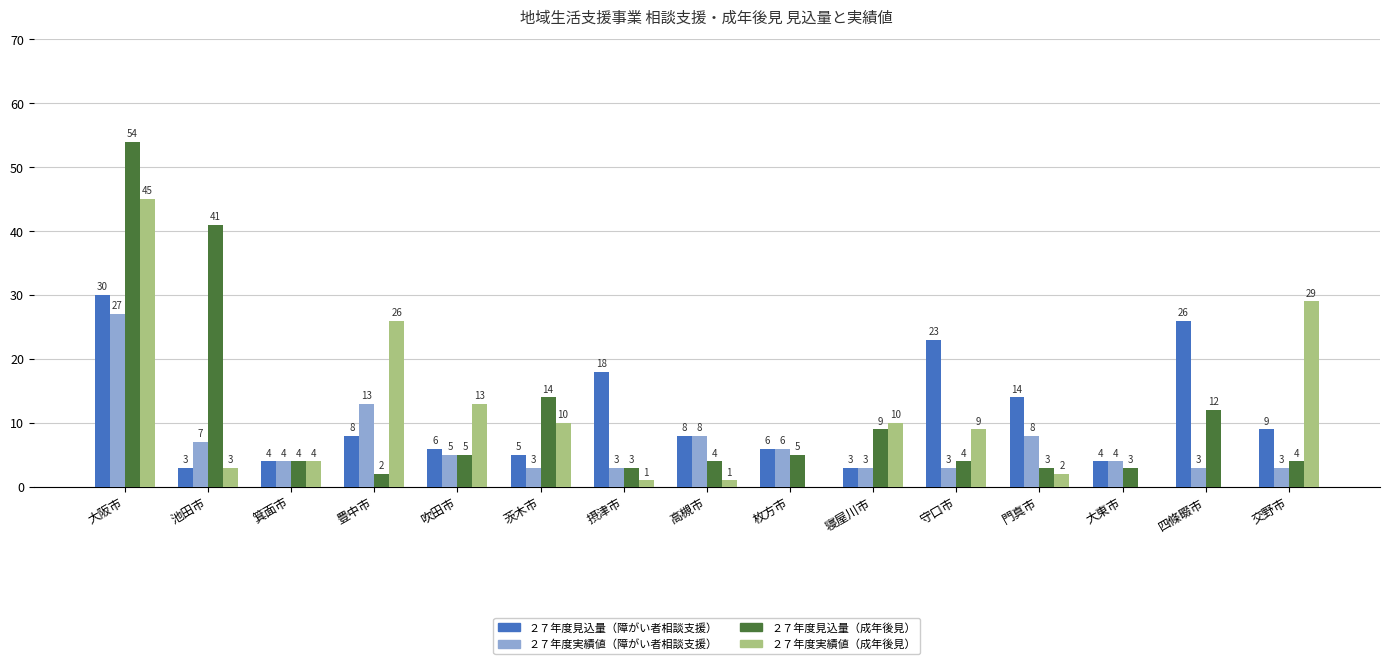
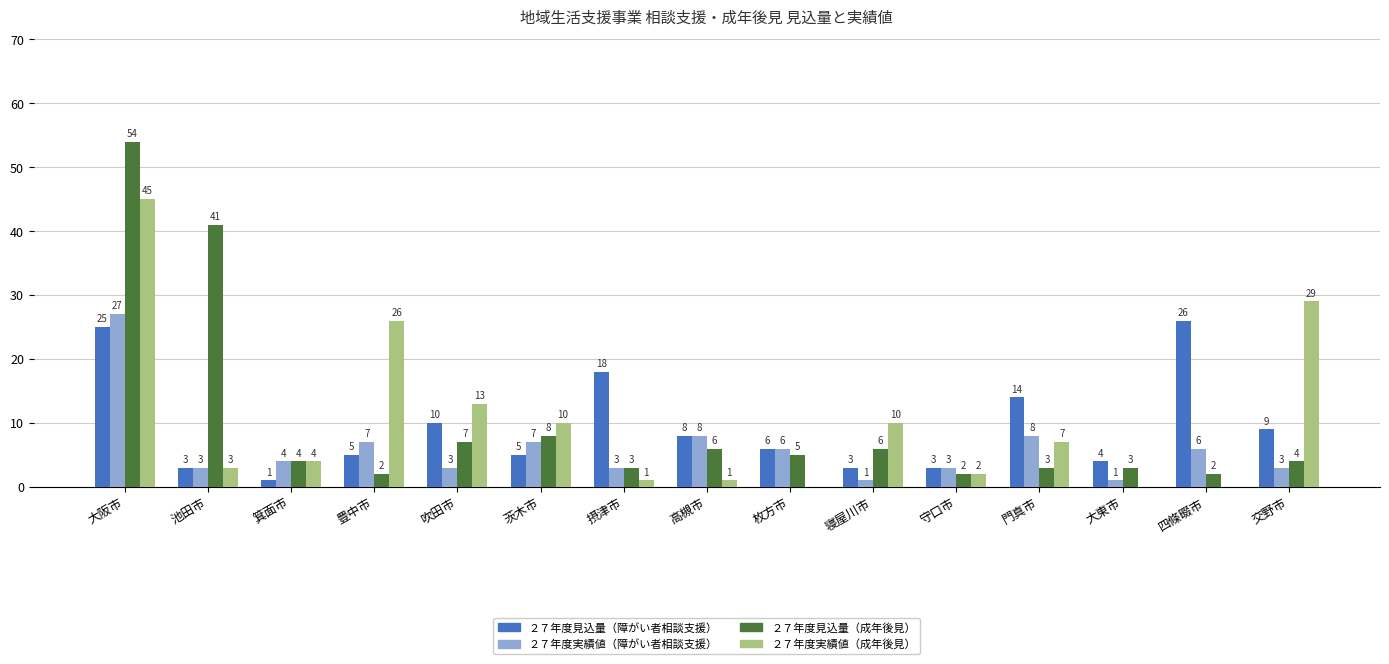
２７年度見込量（障がい者相談支援）, 大阪市: 30 -> 25
２７年度実績値（障がい者相談支援）, 池田市: 7 -> 3
２７年度見込量（障がい者相談支援）, 箕面市: 4 -> 1
２７年度見込量（障がい者相談支援）, 豊中市: 8 -> 5
２７年度実績値（障がい者相談支援）, 豊中市: 13 -> 7
２７年度見込量（障がい者相談支援）, 吹田市: 6 -> 10
２７年度実績値（障がい者相談支援）, 吹田市: 5 -> 3
２７年度見込量（成年後見）, 吹田市: 5 -> 7
２７年度実績値（障がい者相談支援）, 茨木市: 3 -> 7
２７年度見込量（成年後見）, 茨木市: 14 -> 8
２７年度見込量（成年後見）, 高槻市: 4 -> 6
２７年度実績値（障がい者相談支援）, 寝屋川市: 3 -> 1
２７年度見込量（成年後見）, 寝屋川市: 9 -> 6
２７年度見込量（障がい者相談支援）, 守口市: 23 -> 3
２７年度見込量（成年後見）, 守口市: 4 -> 2
２７年度実績値（成年後見）, 守口市: 9 -> 2
２７年度実績値（成年後見）, 門真市: 2 -> 7
２７年度実績値（障がい者相談支援）, 大東市: 4 -> 1
２７年度実績値（障がい者相談支援）, 四條畷市: 3 -> 6
２７年度見込量（成年後見）, 四條畷市: 12 -> 2
